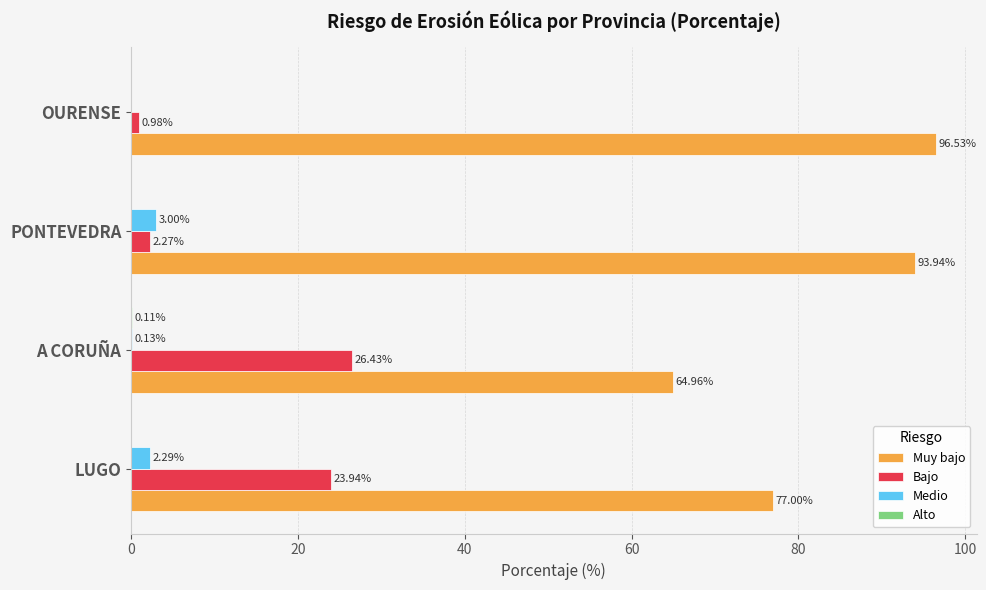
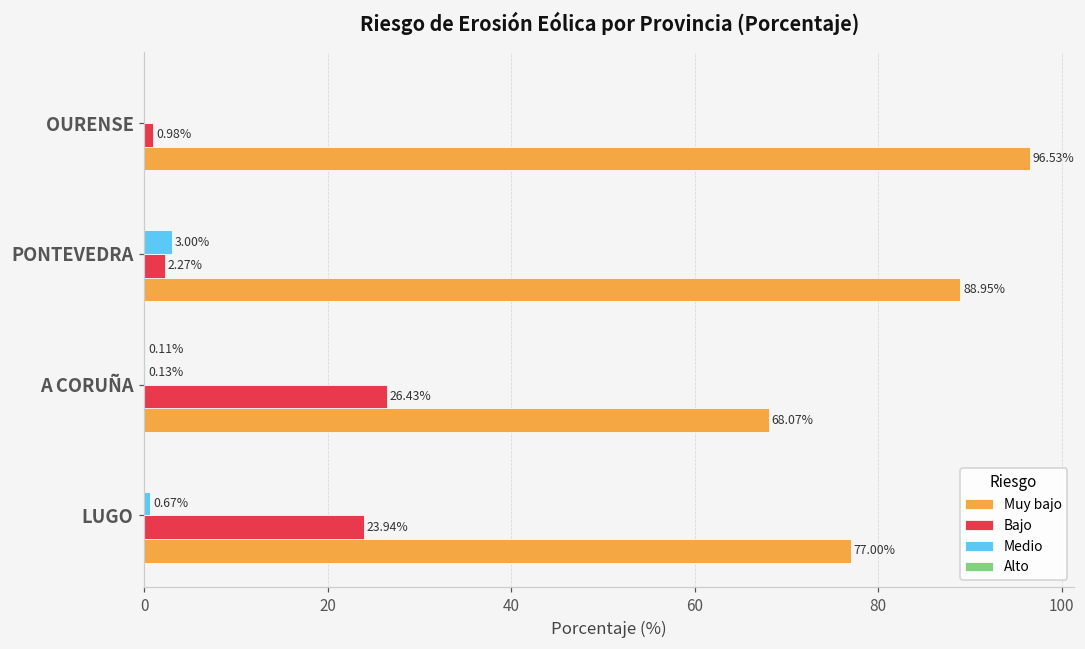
Muy bajo, PONTEVEDRA: 93.94% -> 88.95%
Muy bajo, A CORUÑA: 64.96% -> 68.07%
Medio, LUGO: 2.29% -> 0.67%
